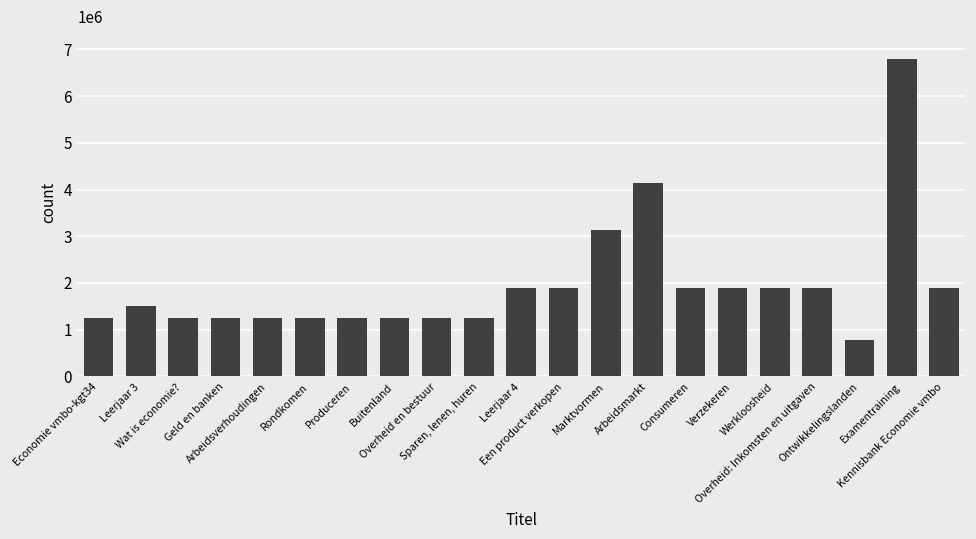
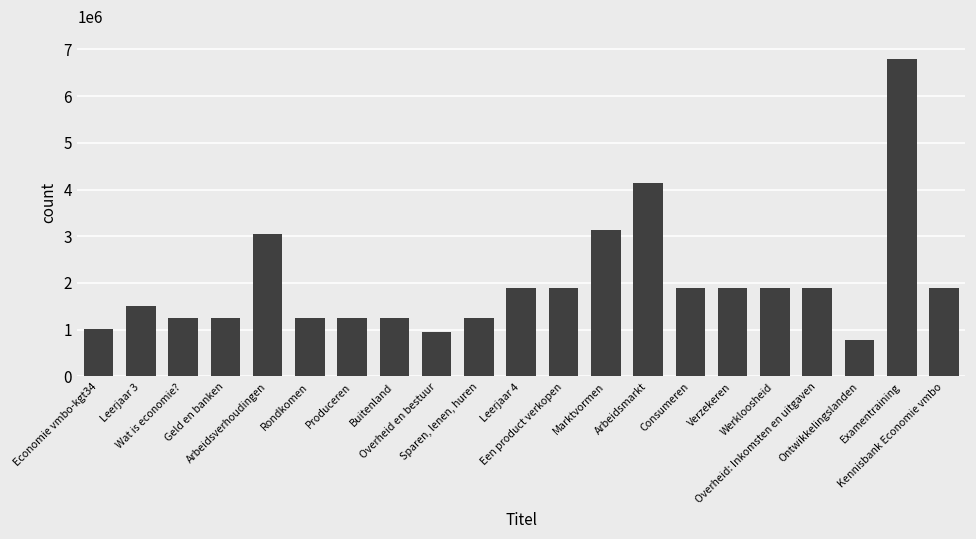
Economie vmbo-kgt34: 1300000 -> 1000000
Arbeidsverhoudingen: 1300000 -> 3000000
Overheid en bestuur: 1300000 -> 1000000
